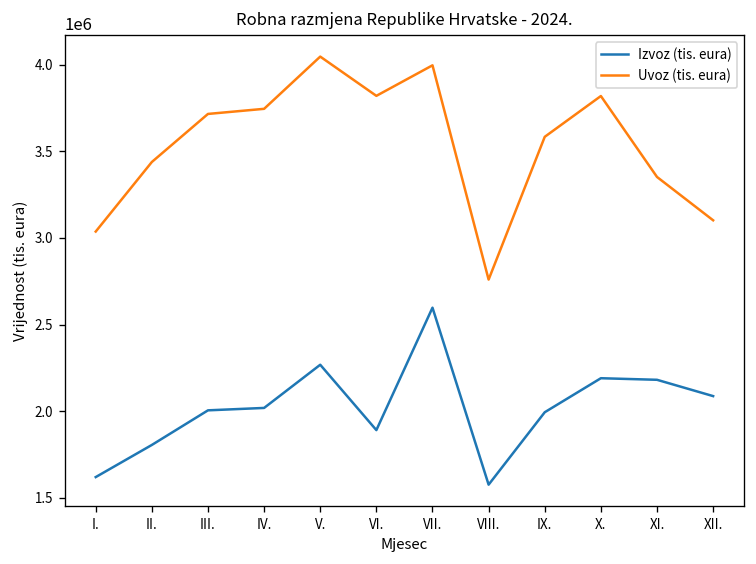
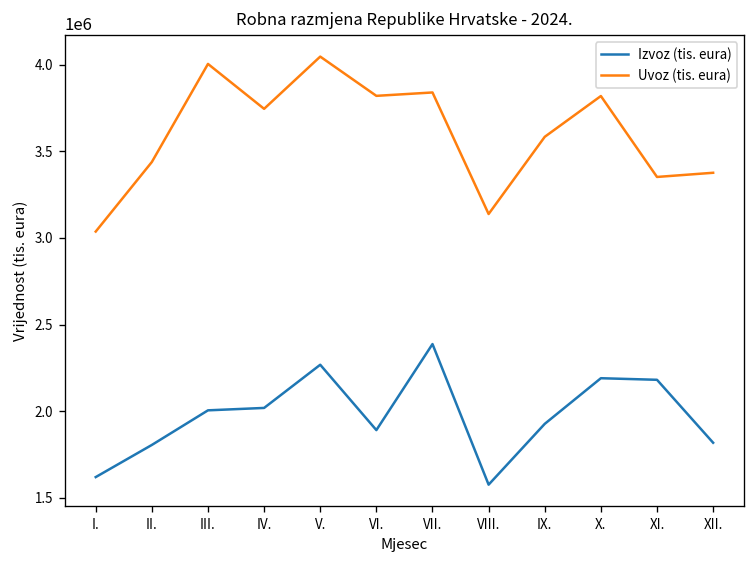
Uvoz (tis. eura), III.: 3720000 -> 4000000
Izvoz (tis. eura), VII.: 2600000 -> 2390000
Uvoz (tis. eura), VII.: 4000000 -> 3840000
Uvoz (tis. eura), VIII.: 2760000 -> 3140000
Izvoz (tis. eura), IX.: 1990000 -> 1930000
Izvoz (tis. eura), XII.: 2090000 -> 1820000
Uvoz (tis. eura), XII.: 3100000 -> 3380000
